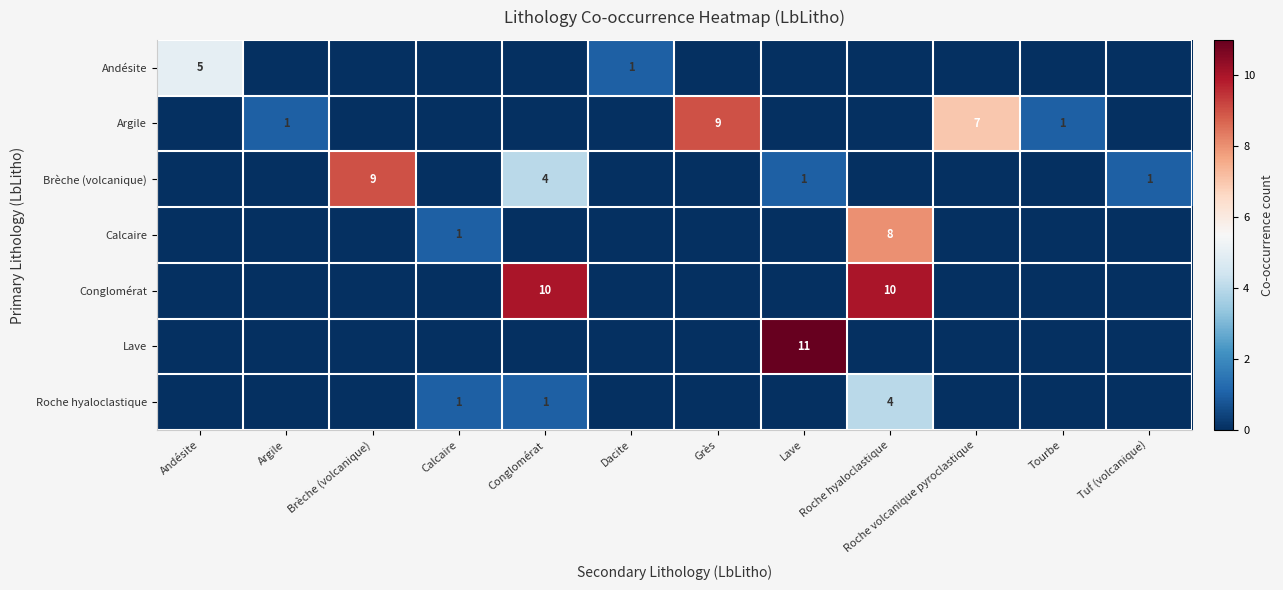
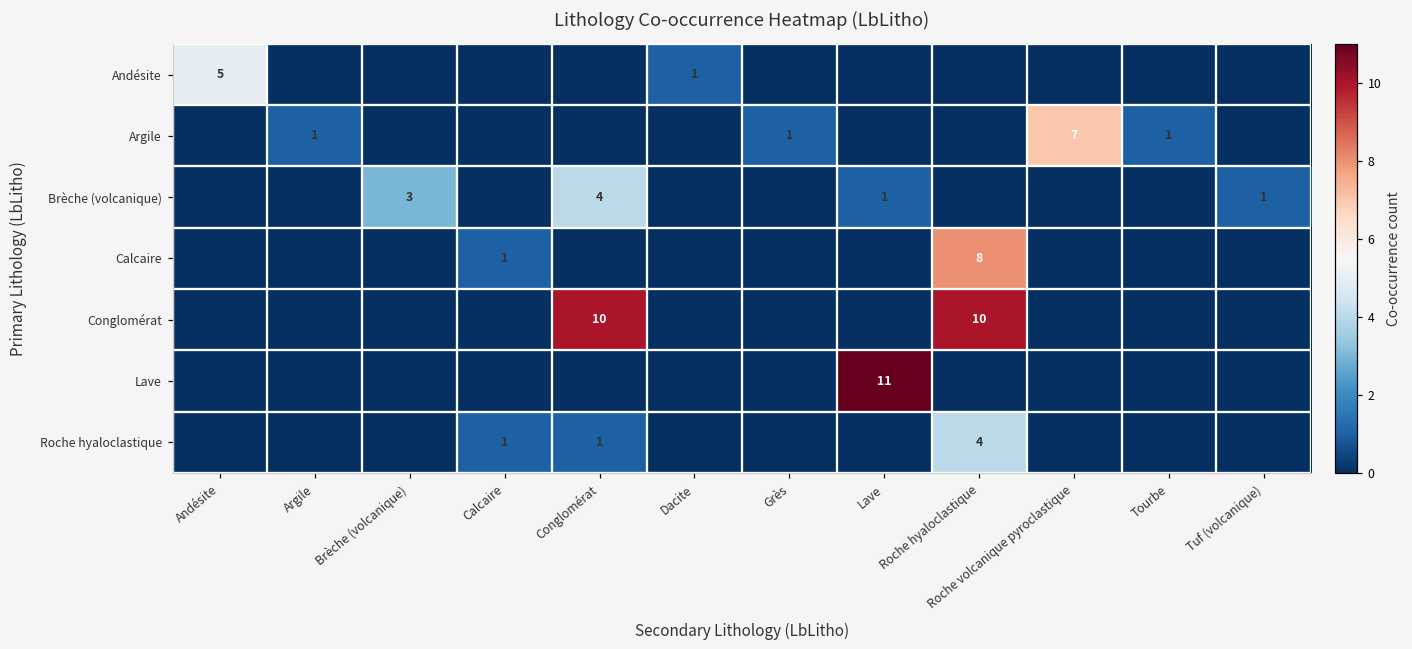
Argile, Grès: 9 -> 1
Brèche (volcanique), Brèche (volcanique): 9 -> 3
